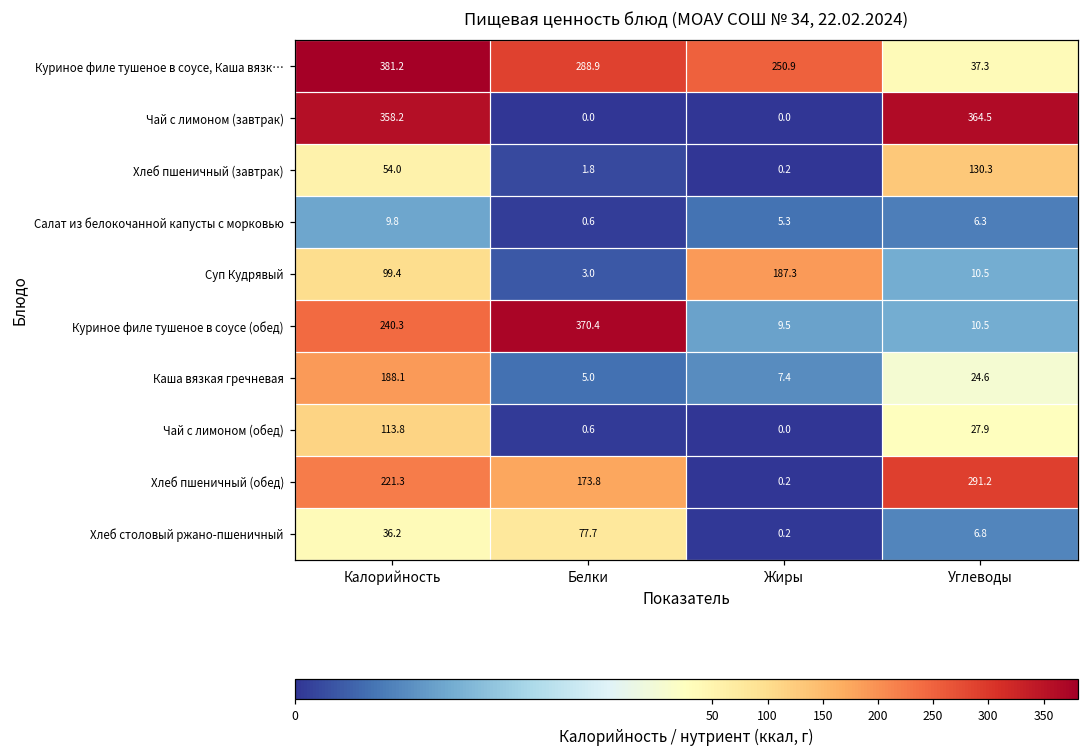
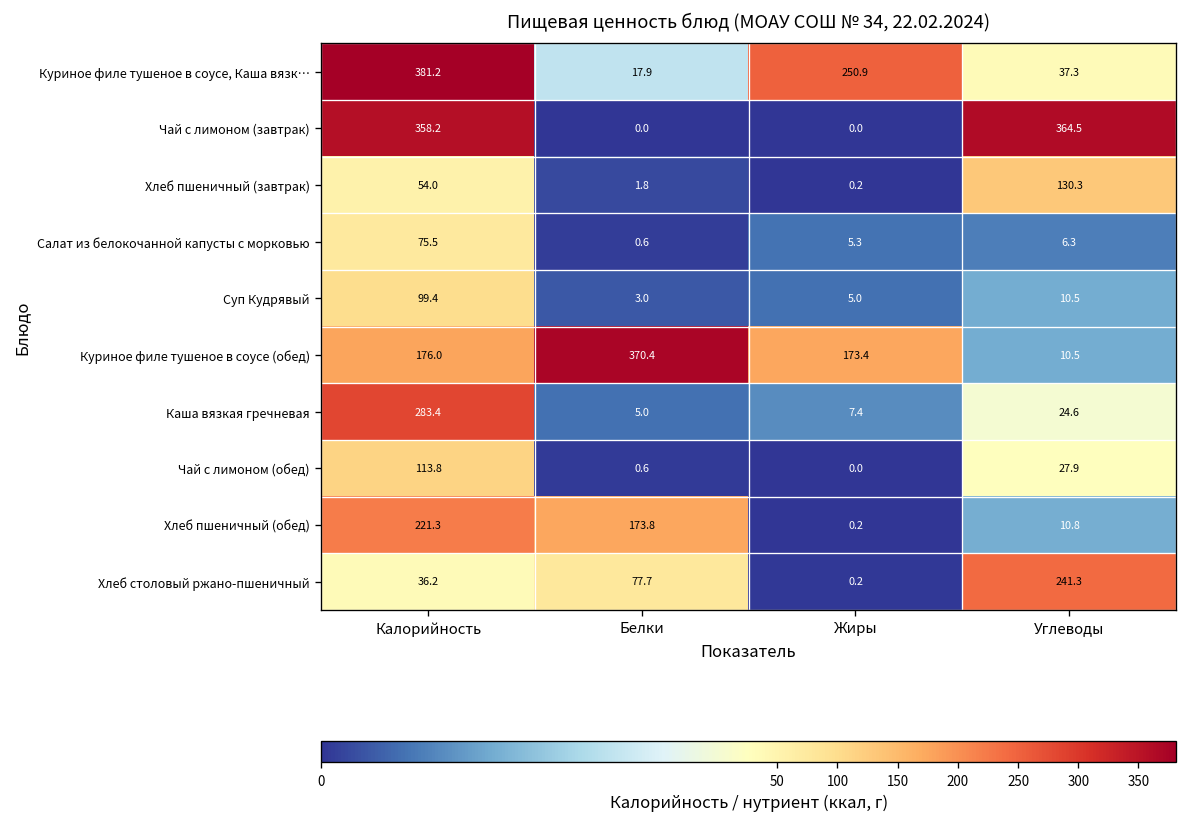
Куриное филе тушеное в соусе, Каша вязк…, Белки: 288.9 -> 17.9
Салат из белокочанной капусты с морковью, Калорийность: 9.8 -> 75.5
Суп Кудрявый, Жиры: 187.3 -> 5.0
Куриное филе тушеное в соусе (обед), Калорийность: 240.3 -> 176.0
Куриное филе тушеное в соусе (обед), Жиры: 9.5 -> 173.4
Каша вязкая гречневая, Калорийность: 188.1 -> 283.4
Хлеб пшеничный (обед), Углеводы: 291.2 -> 10.8
Хлеб столовый ржано-пшеничный, Углеводы: 6.8 -> 241.3
